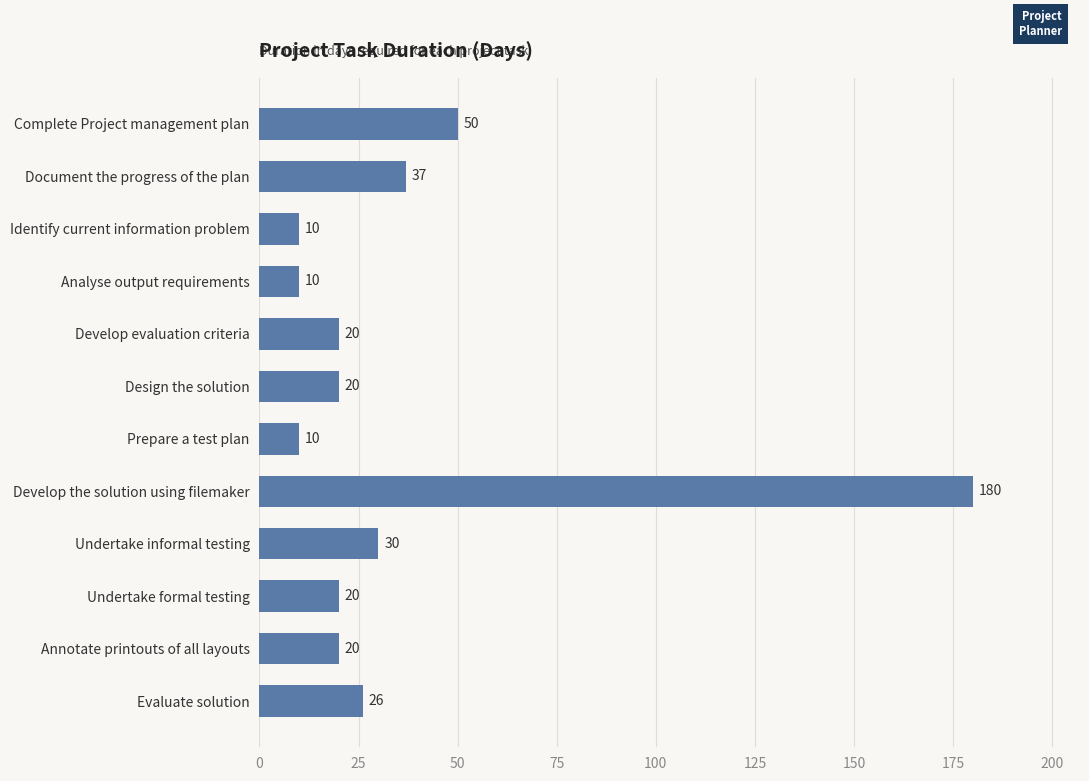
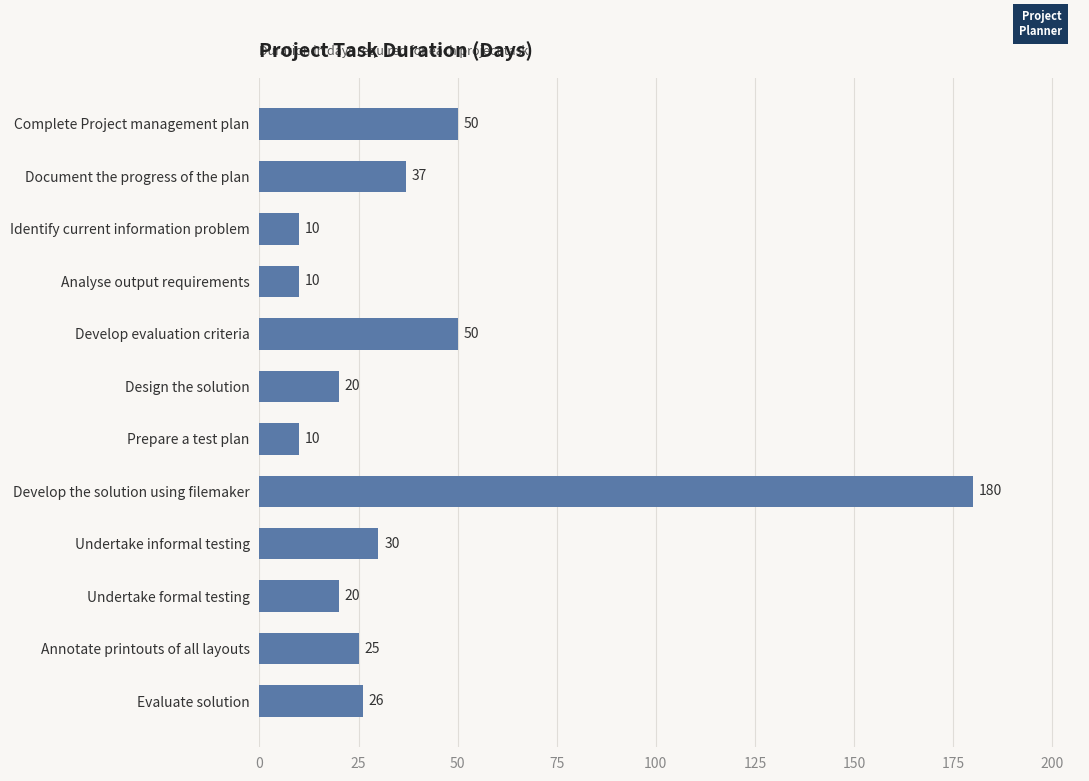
Develop evaluation criteria: 20 -> 50
Annotate printouts of all layouts: 20 -> 25
